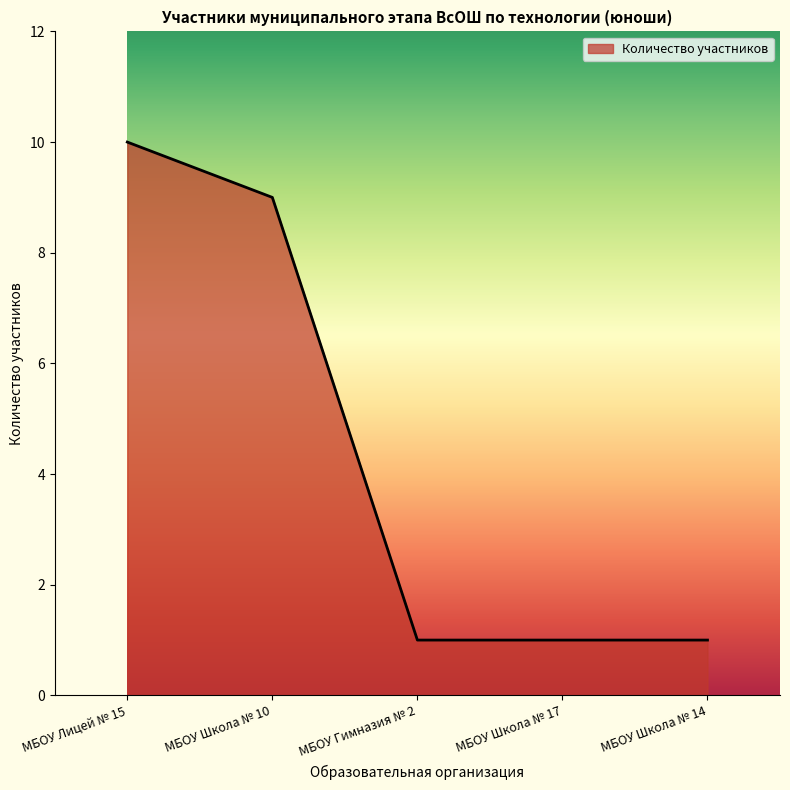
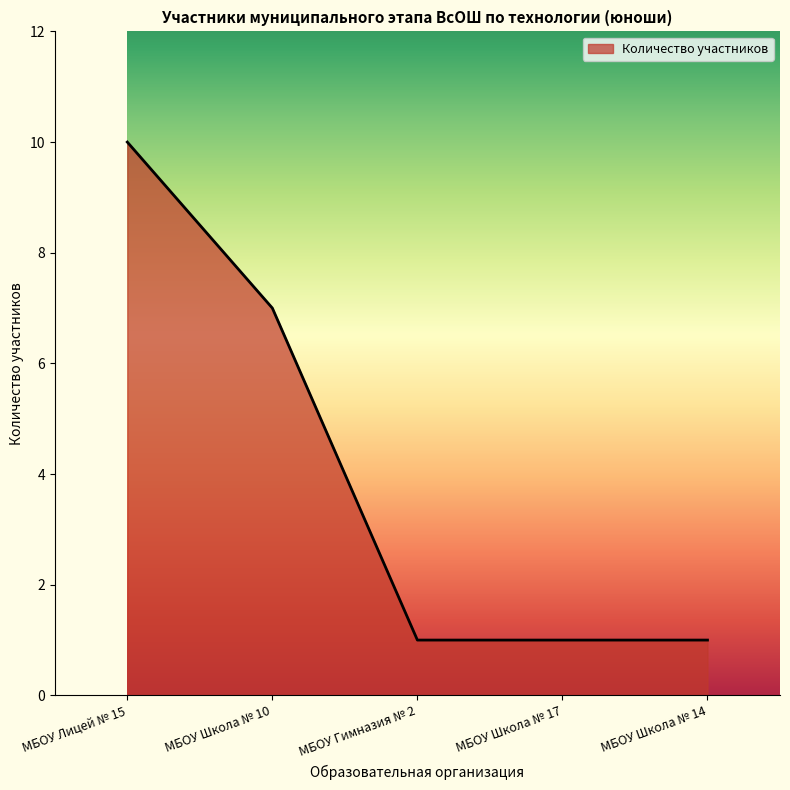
МБОУ Школа № 10: 9 -> 7
